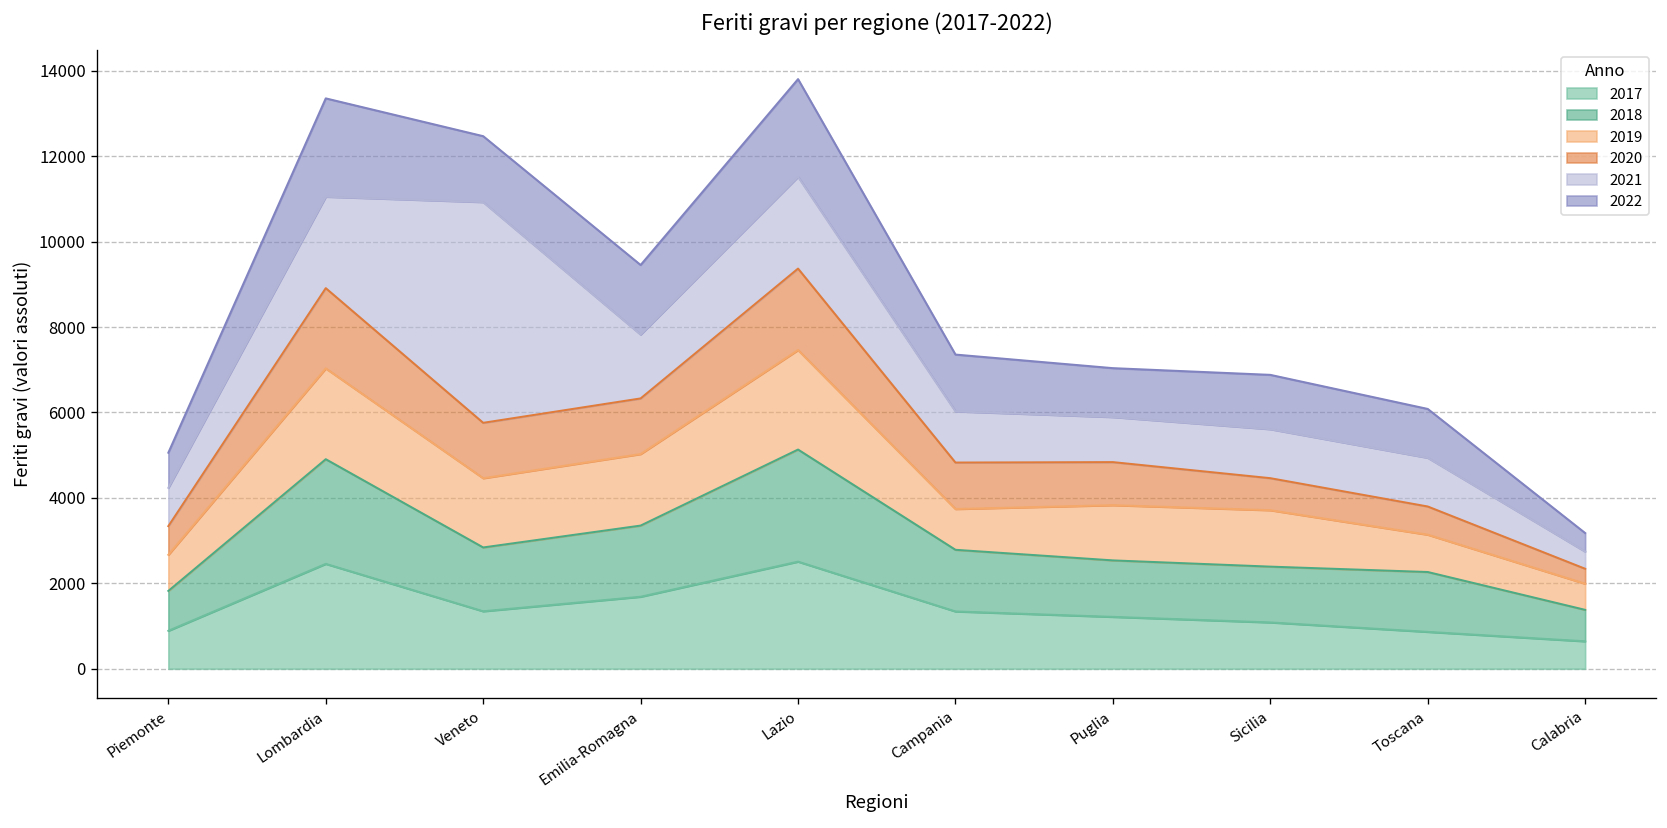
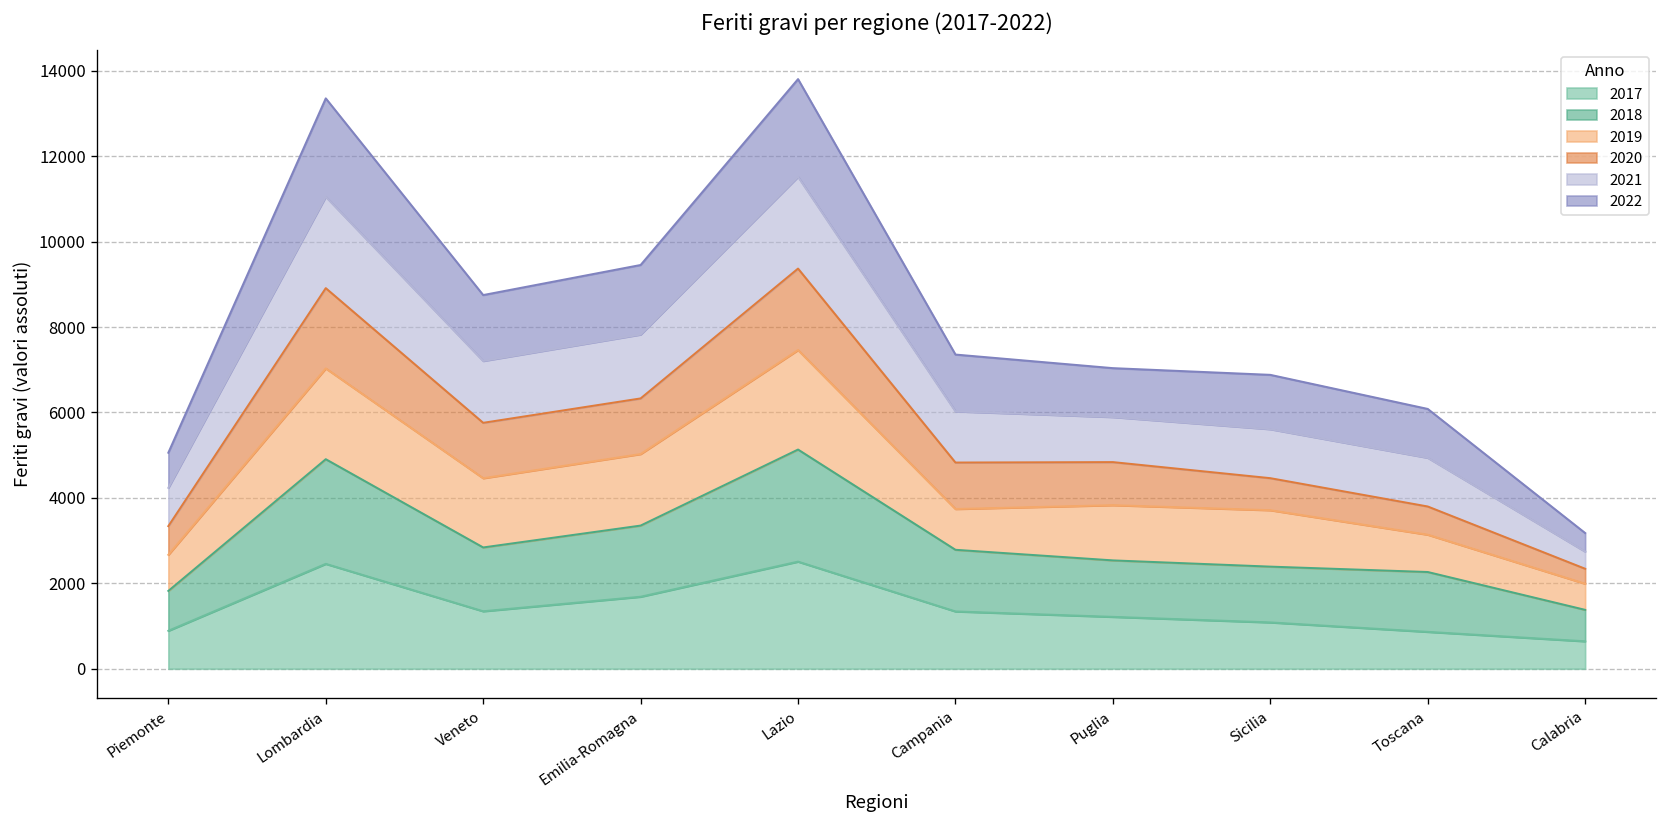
2021, Veneto: 5200 -> 1400
